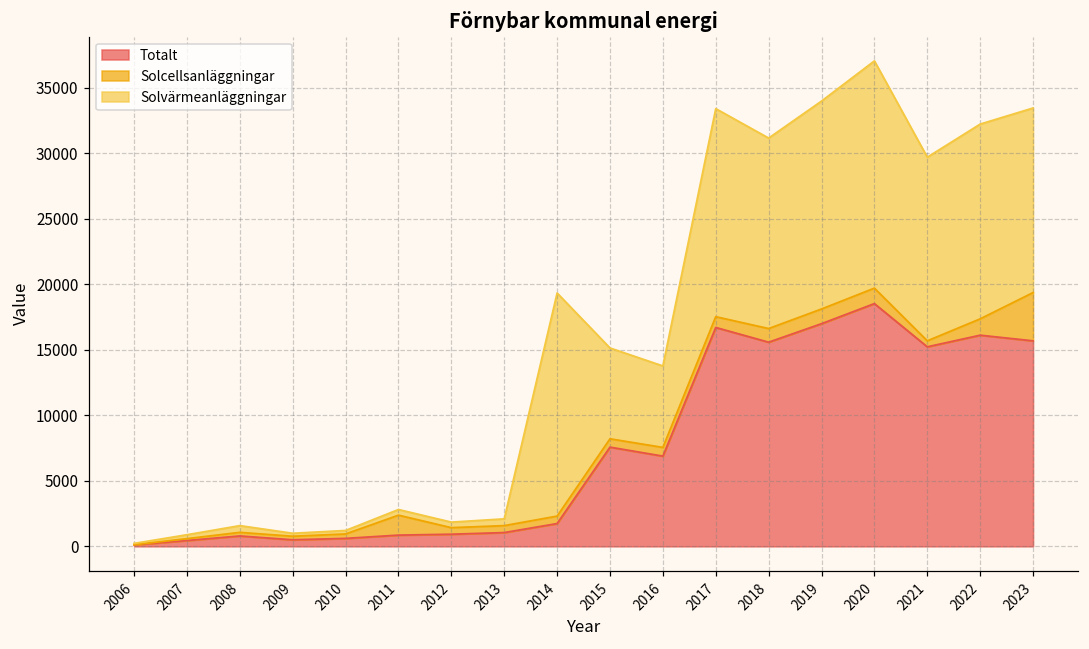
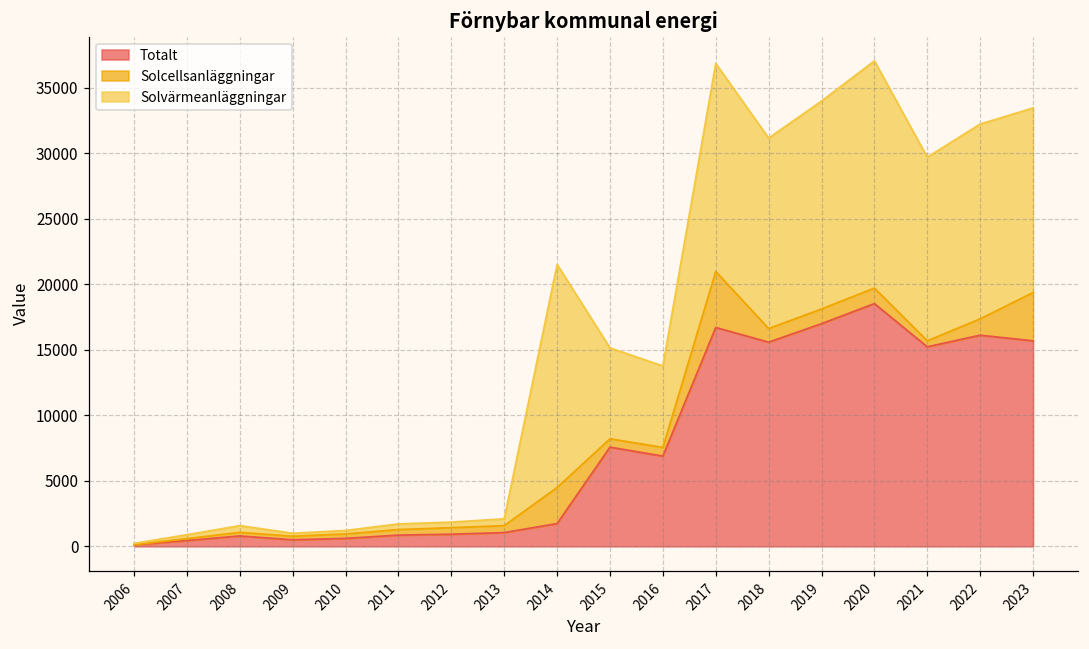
Solcellsanläggningar, 2011: 1500 -> 400
Solcellsanläggningar, 2014: 600 -> 2700
Solcellsanläggningar, 2017: 800 -> 4300
